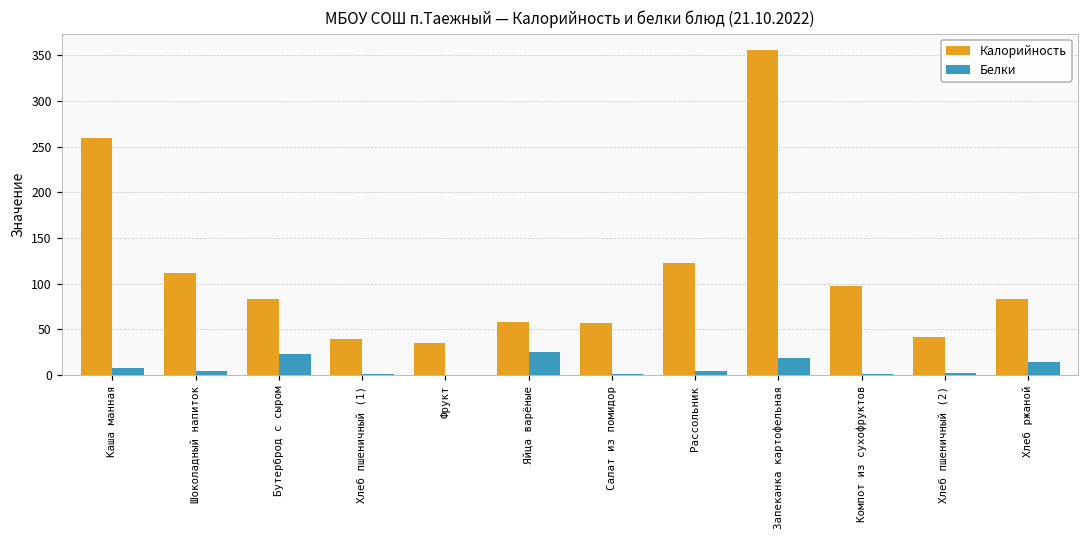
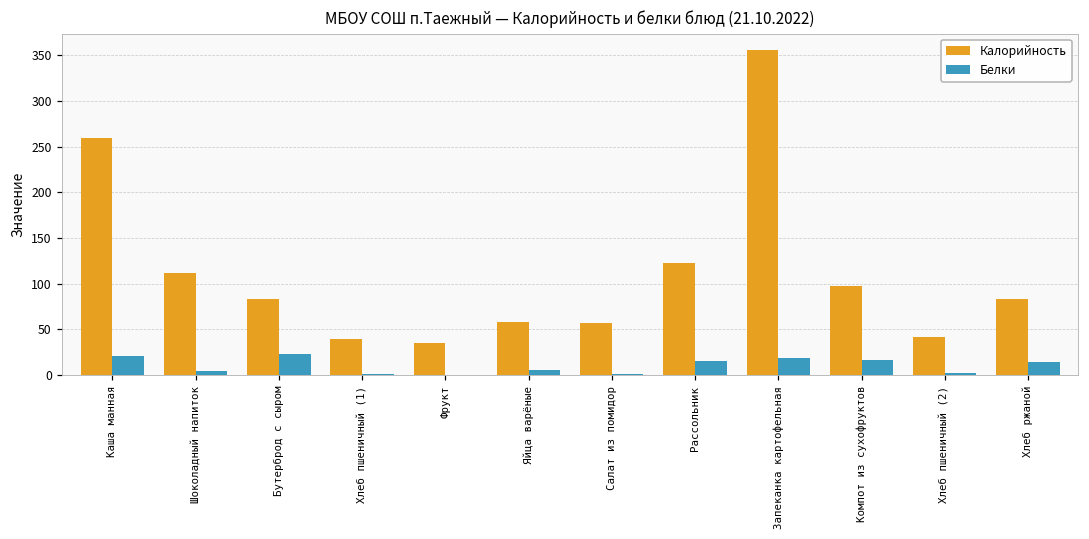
Белки, Каша манная: 10 -> 20
Белки, Яйца варёные: 30 -> 10
Белки, Рассольник: 0 -> 20
Белки, Компот из сухофруктов: 0 -> 20
